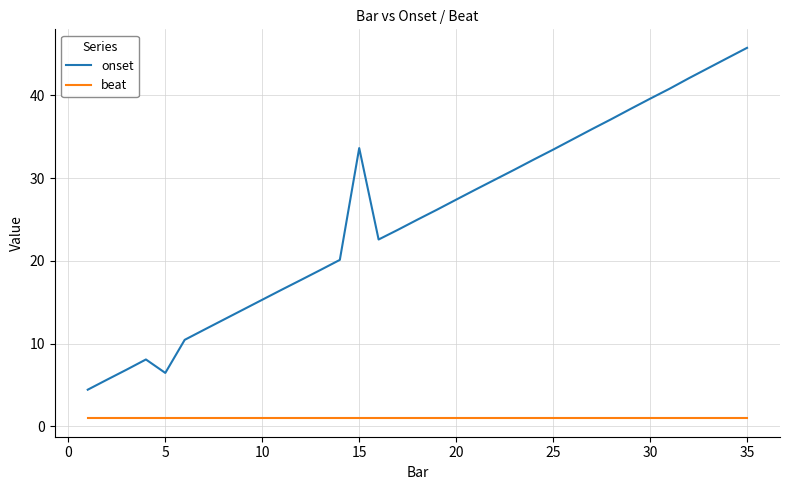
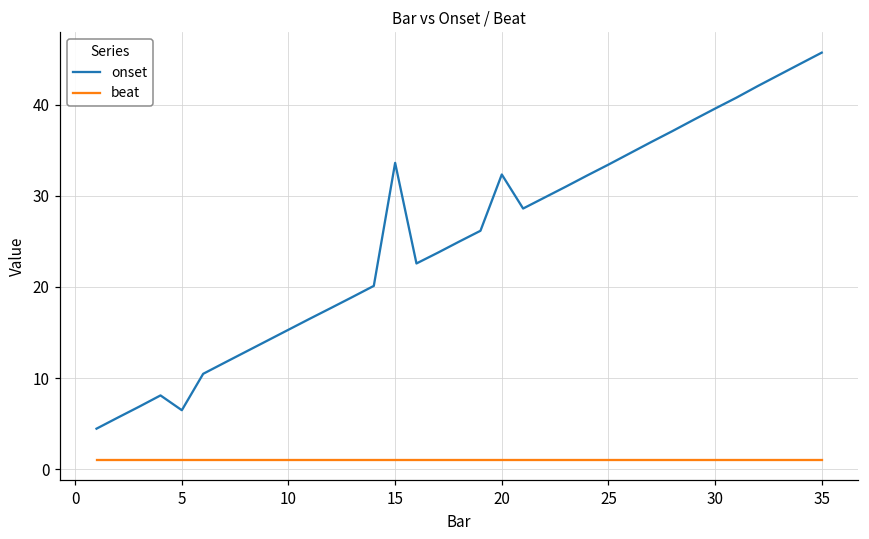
onset, 20: 27 -> 32
